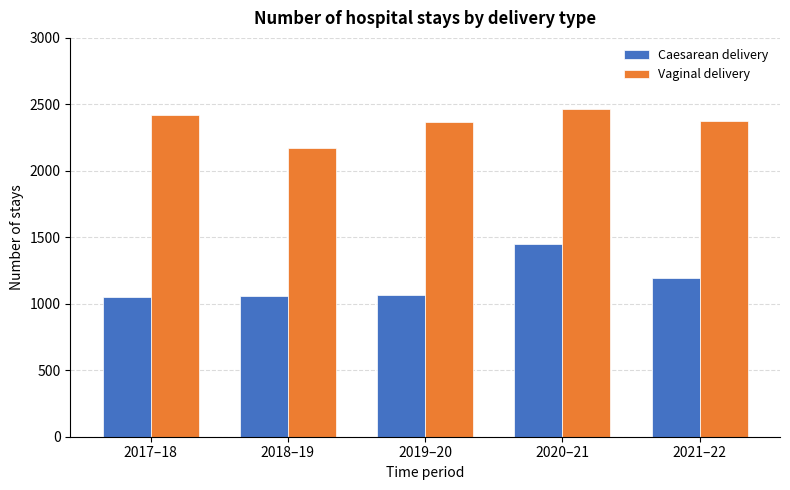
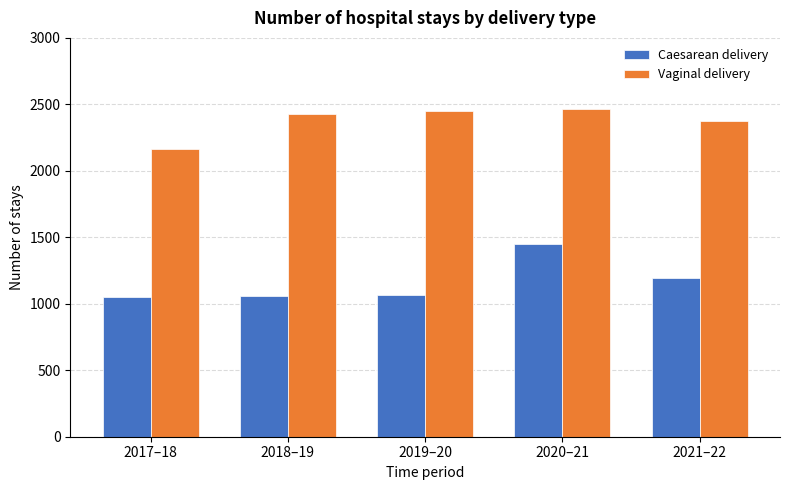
Vaginal delivery, 2017–18: 2420 -> 2160
Vaginal delivery, 2018–19: 2170 -> 2430
Vaginal delivery, 2019–20: 2370 -> 2450
